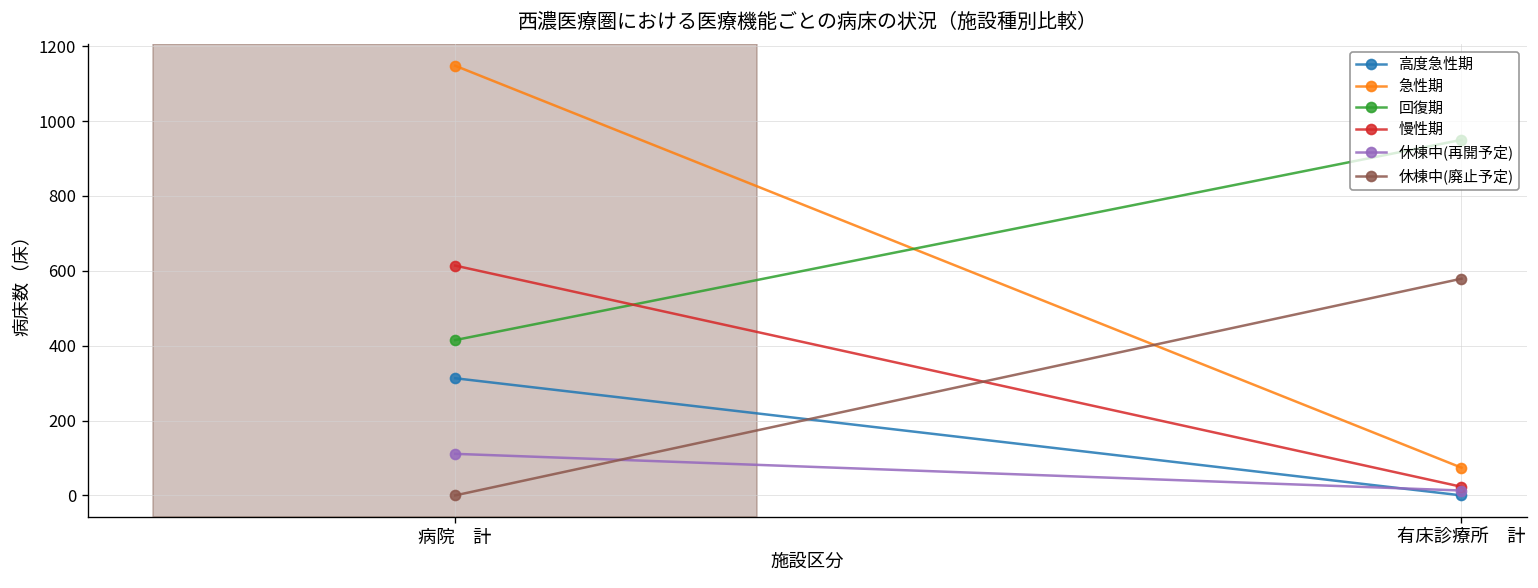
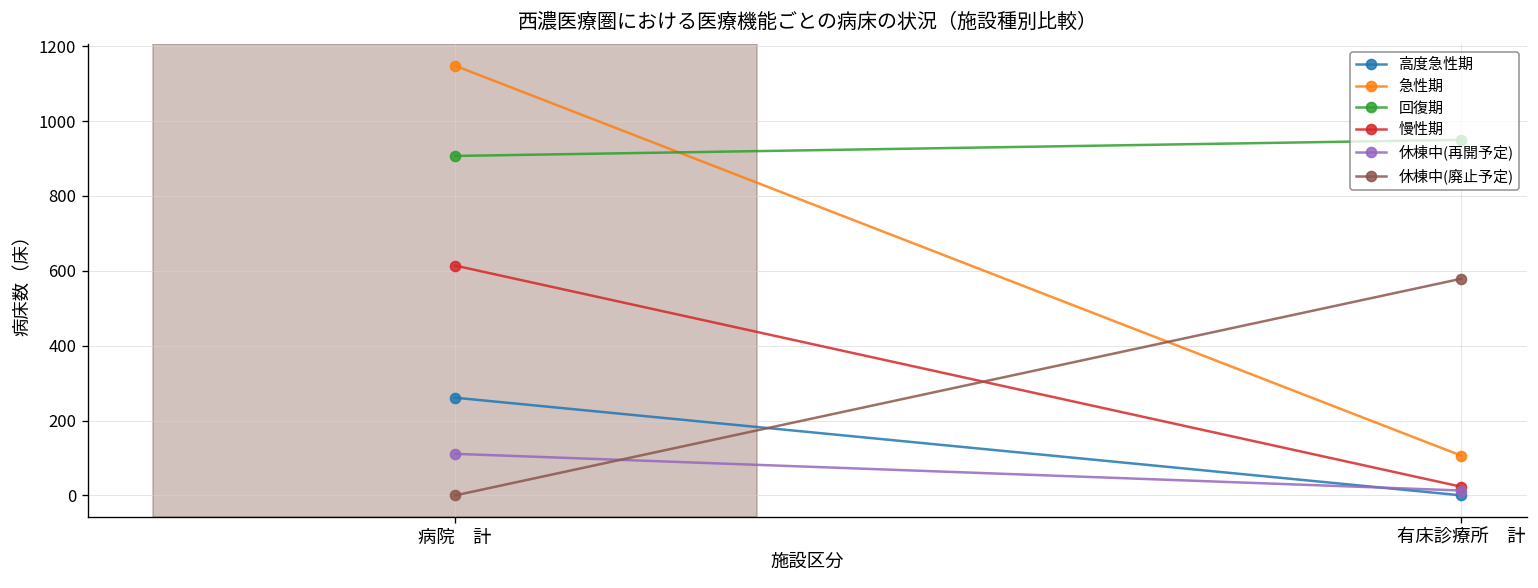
高度急性期, 病院 計: 310 -> 260
回復期, 病院 計: 420 -> 910
急性期, 有床診療所 計: 70 -> 110
